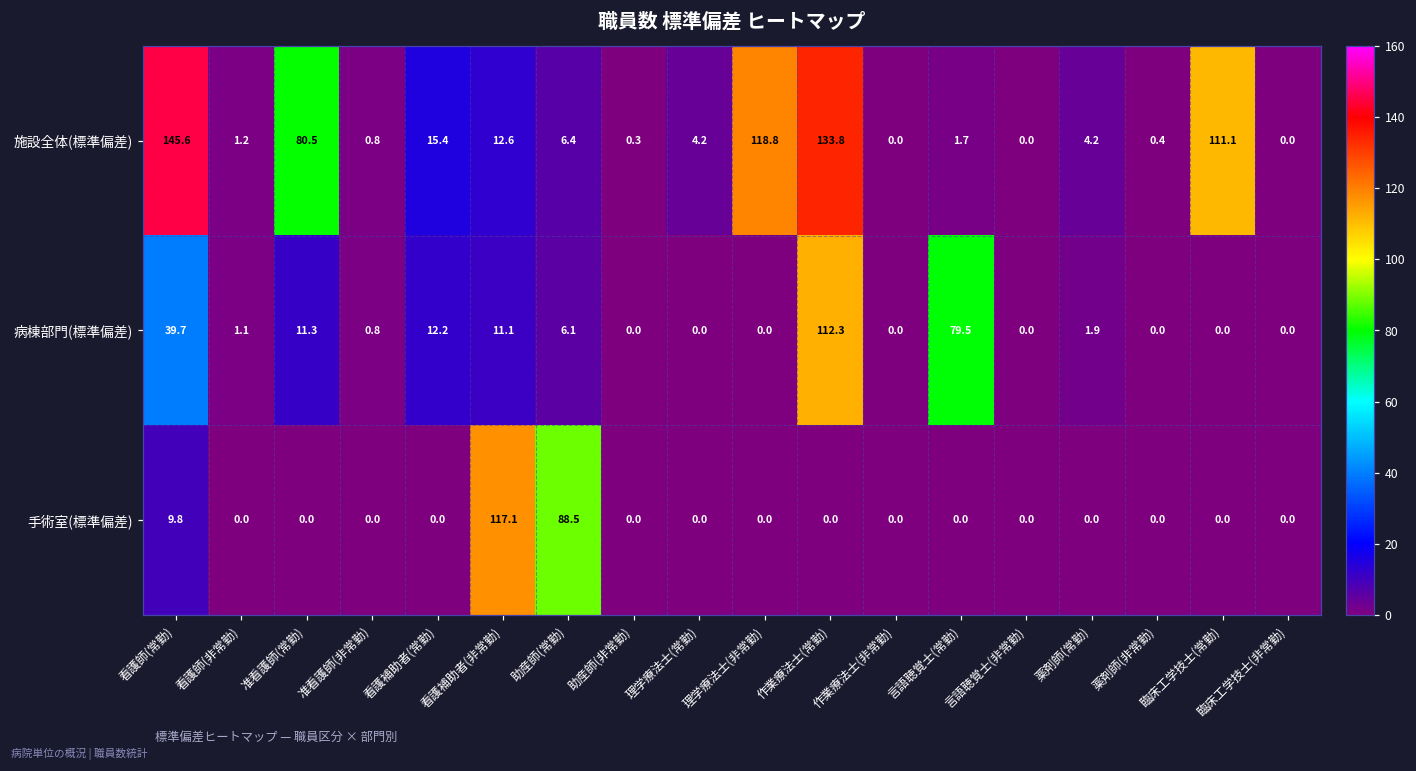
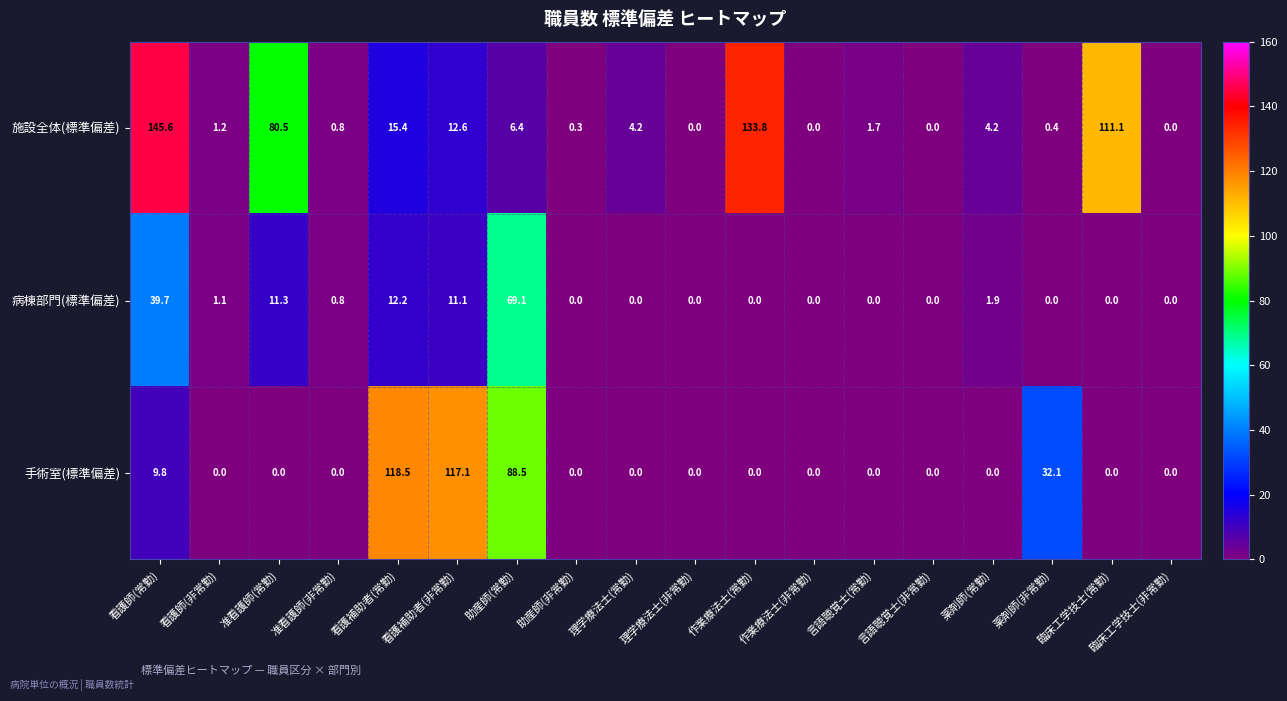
施設全体(標準偏差), 理学療法士(非常勤): 118.8 -> 0.0
病棟部門(標準偏差), 助産師(常勤): 6.1 -> 69.1
病棟部門(標準偏差), 作業療法士(常勤): 112.3 -> 0.0
病棟部門(標準偏差), 言語聴覚士(常勤): 79.5 -> 0.0
手術室(標準偏差), 看護補助者(常勤): 0.0 -> 118.5
手術室(標準偏差), 薬剤師(非常勤): 0.0 -> 32.1
